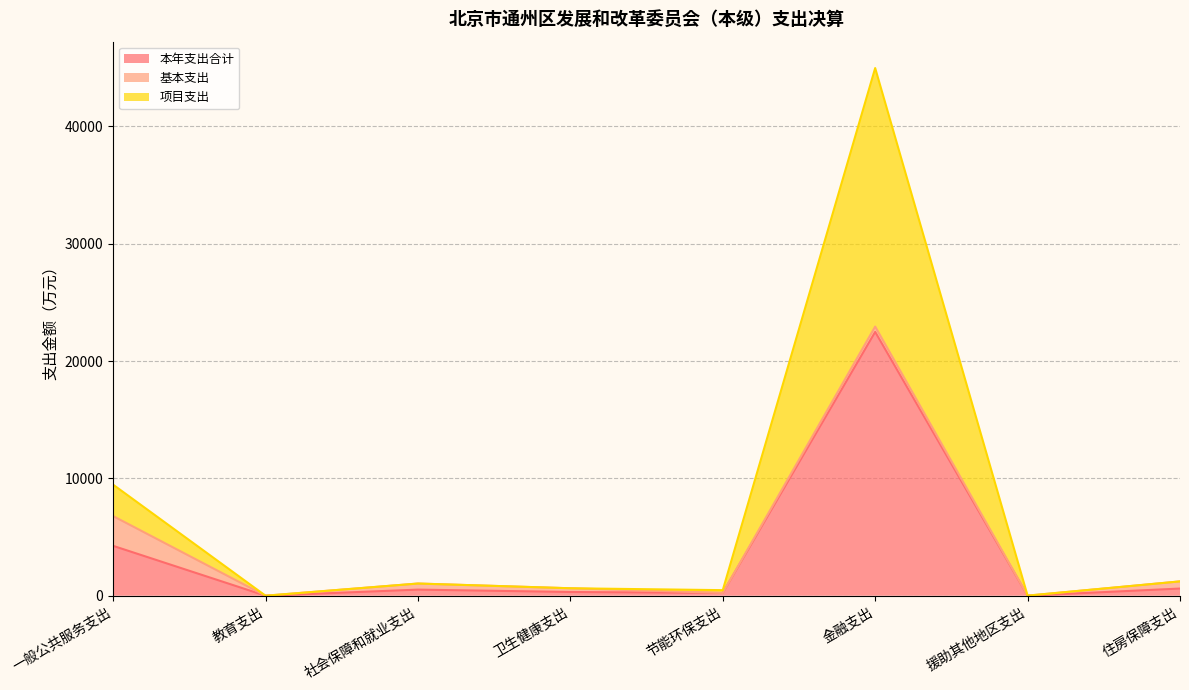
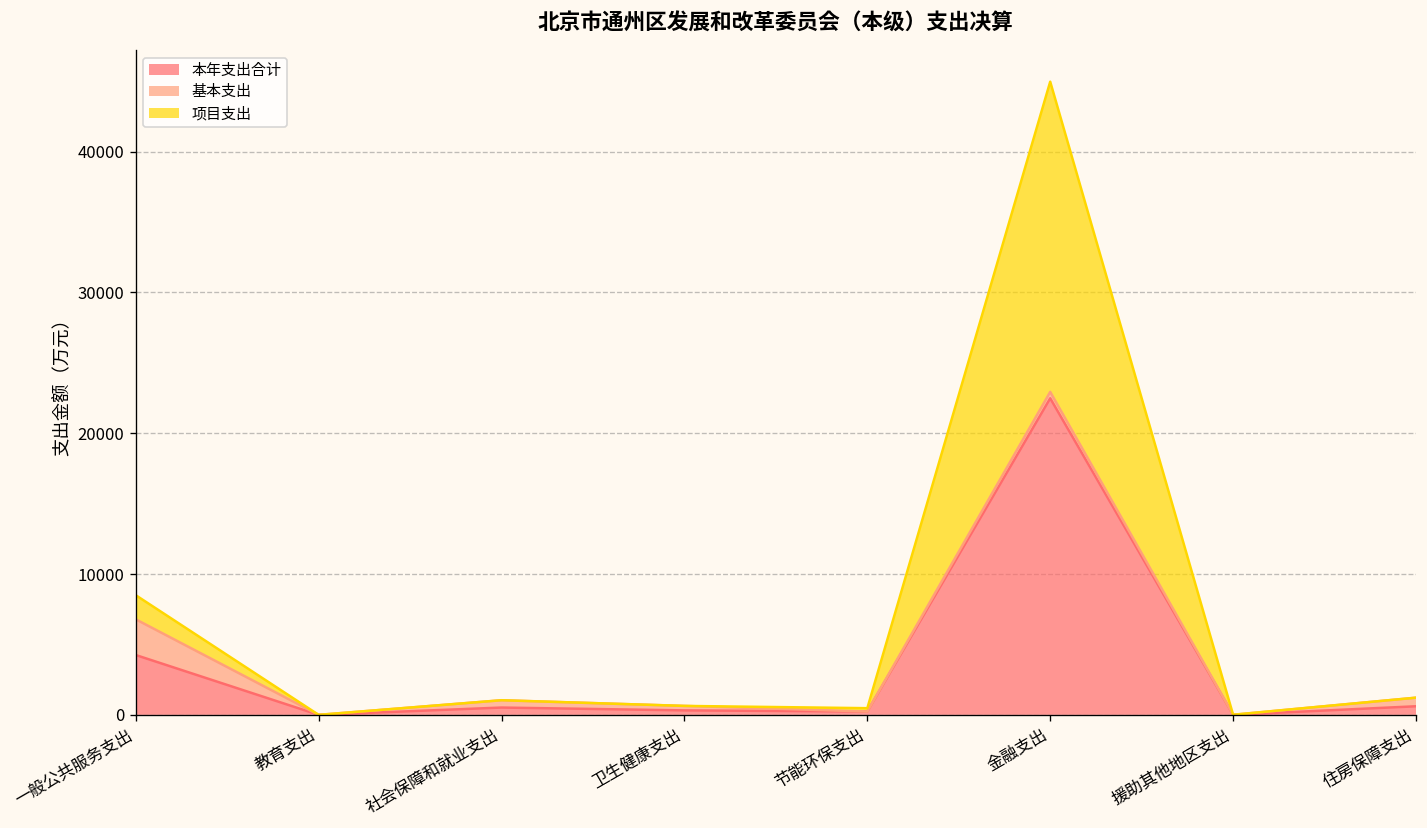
项目支出, 一般公共服务支出: 2700 -> 1700
